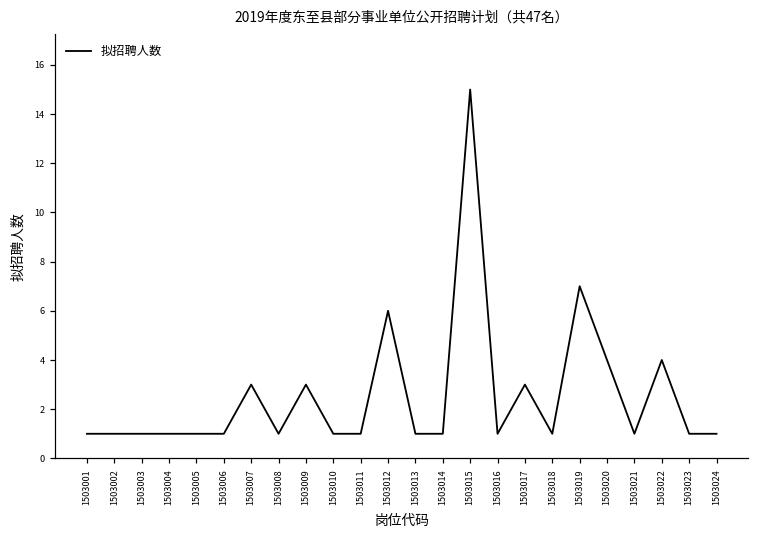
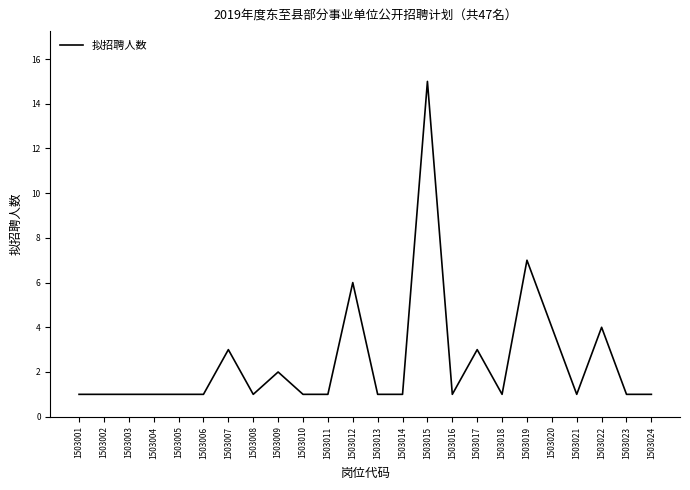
1503009: 3 -> 2
